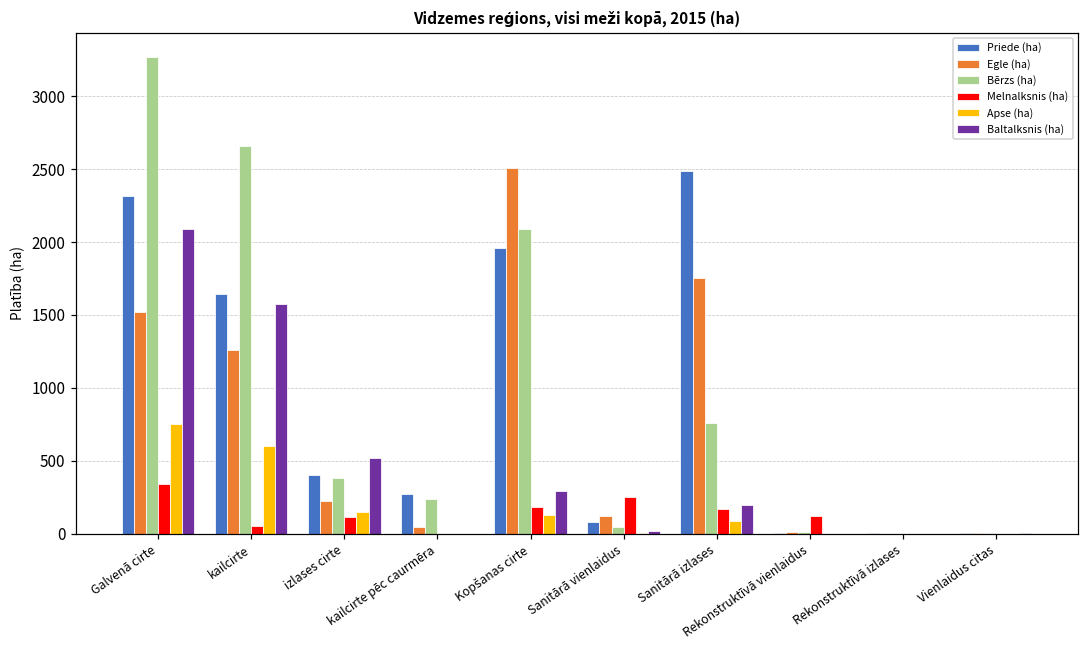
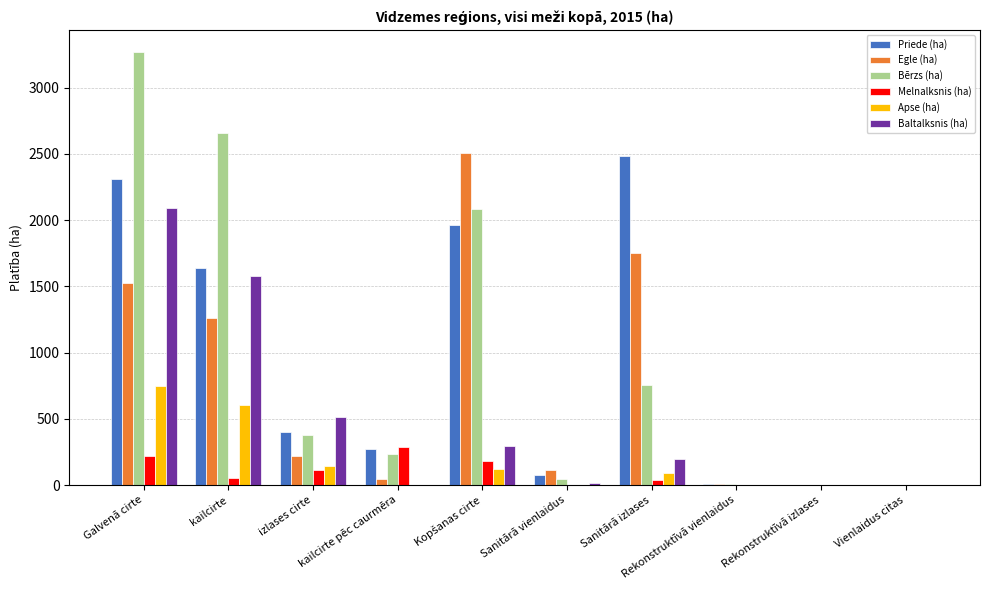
Melnalksnis (ha), Galvenā cirte: 340 -> 220
Melnalksnis (ha), kailcirte pēc caurmēra: 0 -> 280
Melnalksnis (ha), Sanitārā vienlaidus: 250 -> 0
Melnalksnis (ha), Sanitārā izlases: 170 -> 40
Melnalksnis (ha), Rekonstruktīvā vienlaidus: 120 -> 0
